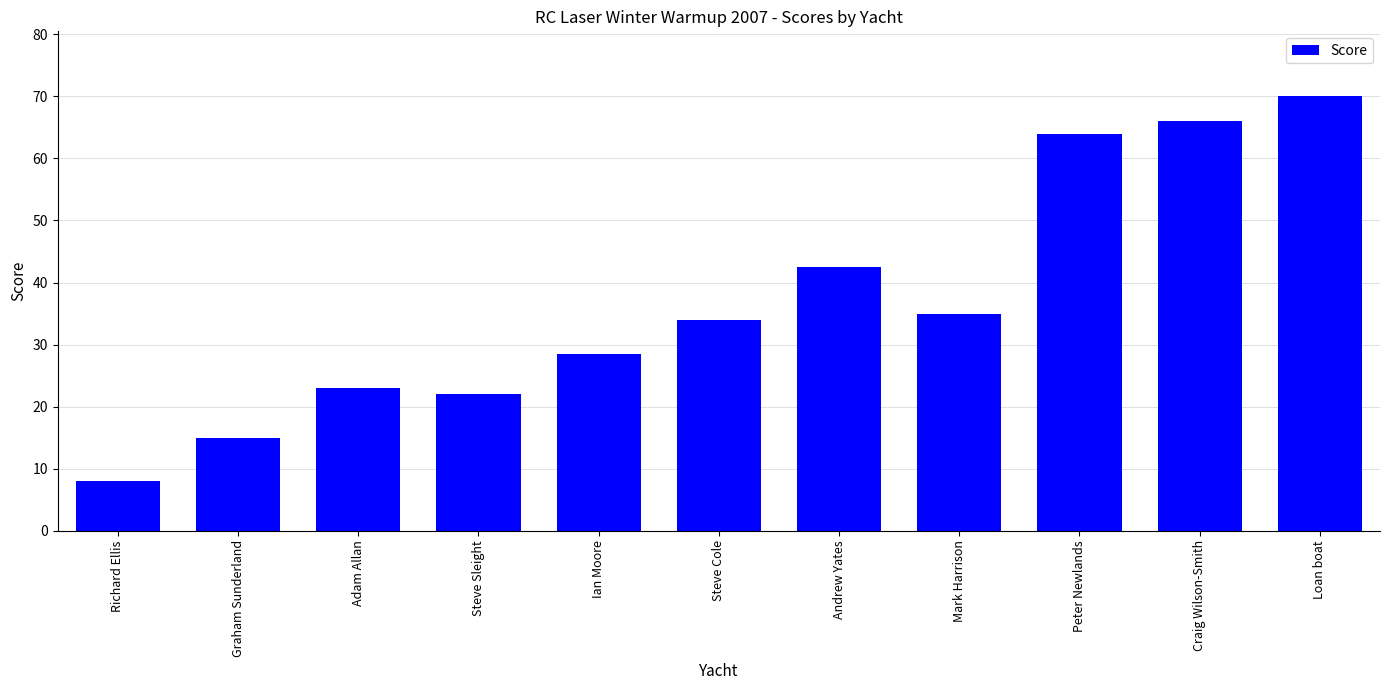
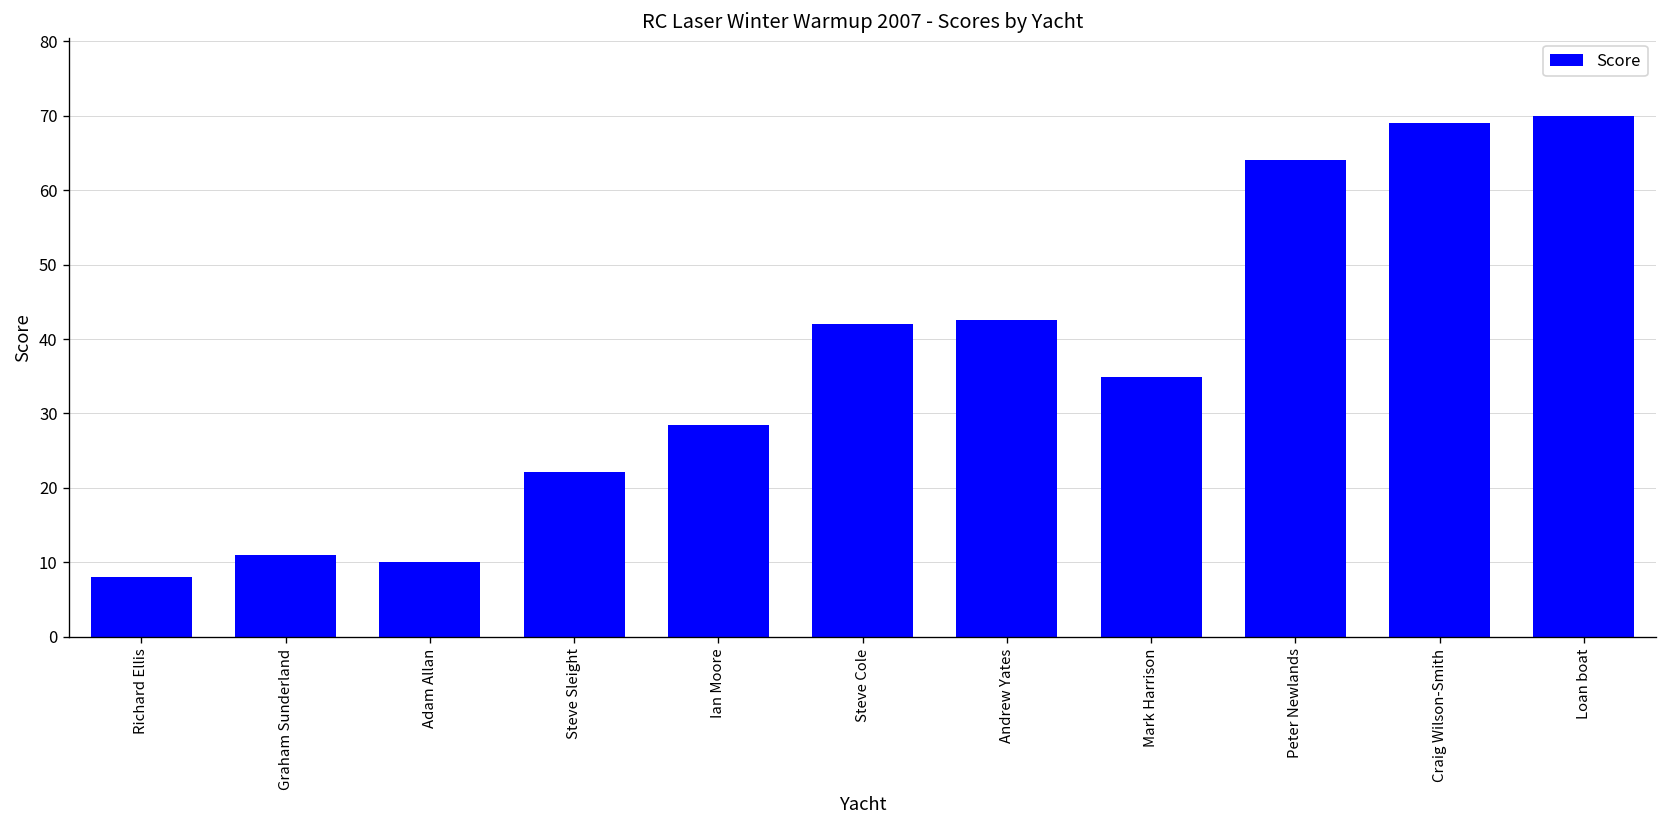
Graham Sunderland: 15 -> 11
Adam Allan: 23 -> 10
Steve Cole: 34 -> 42
Craig Wilson-Smith: 66 -> 69
